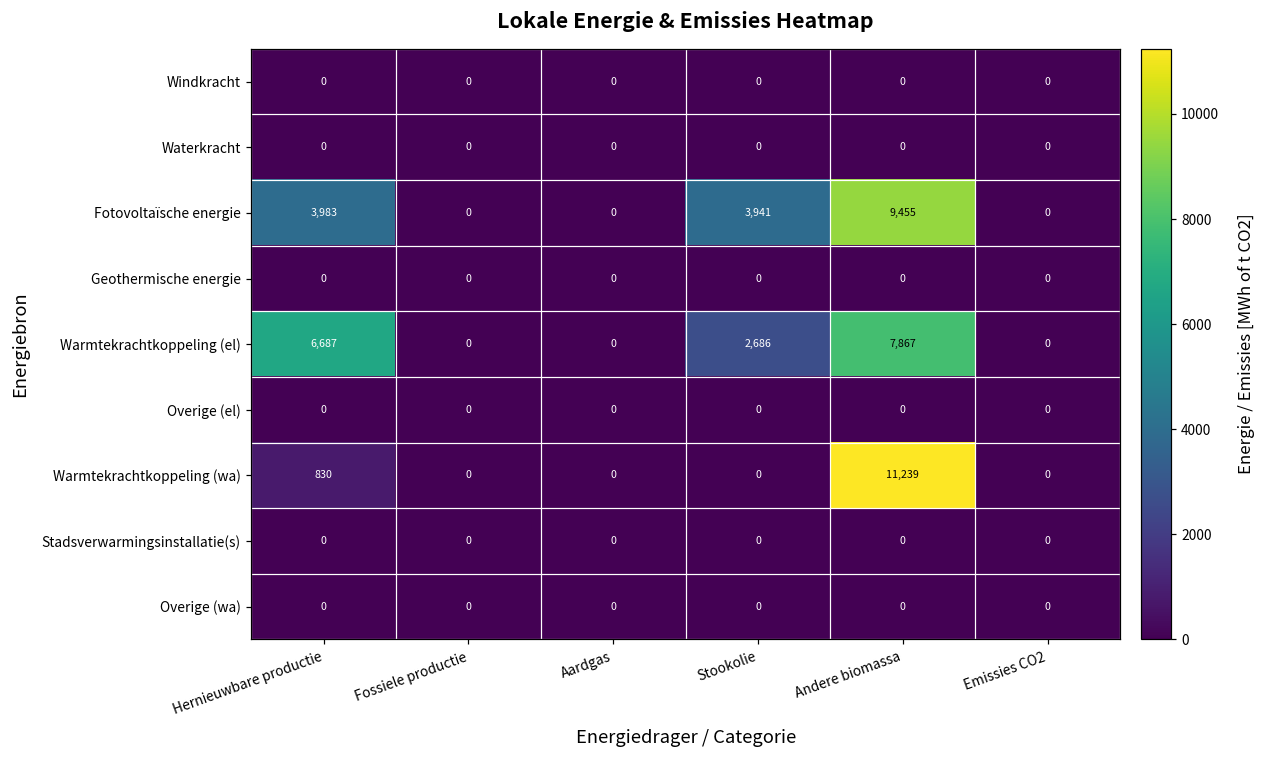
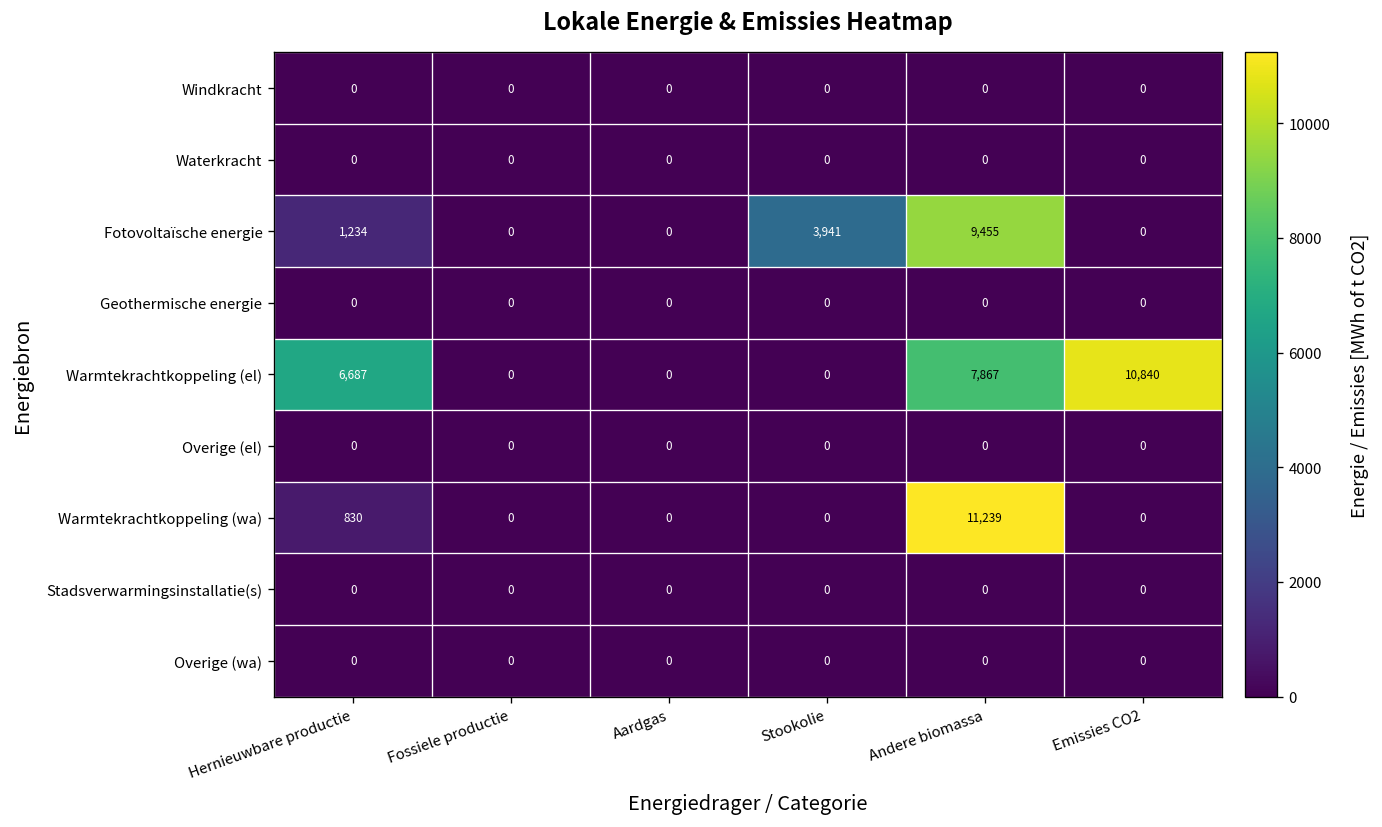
Fotovoltaïsche energie, Hernieuwbare productie: 3,983 -> 1,234
Warmtekrachtkoppeling (el), Stookolie: 2,686 -> 0
Warmtekrachtkoppeling (el), Emissies CO2: 0 -> 10,840
